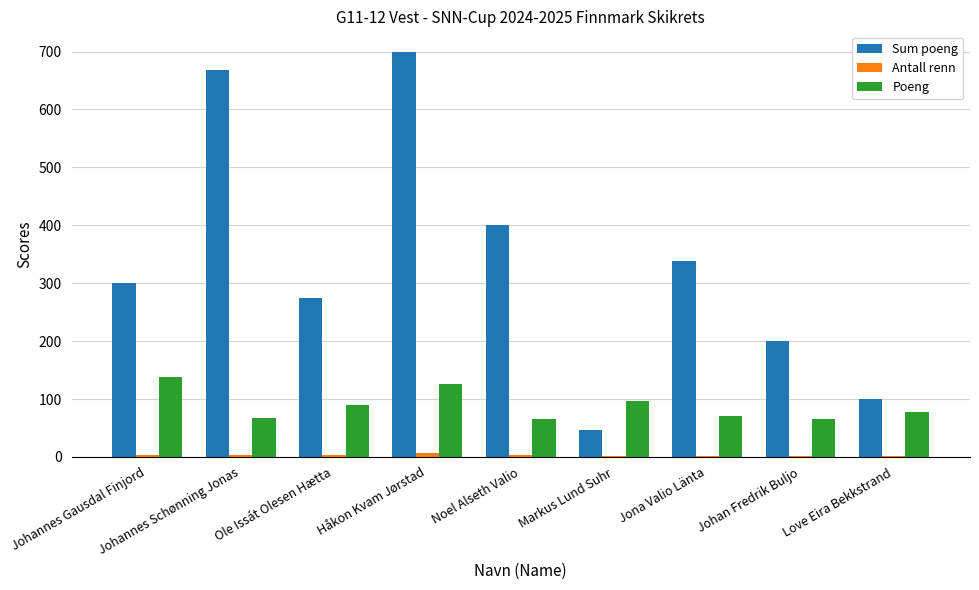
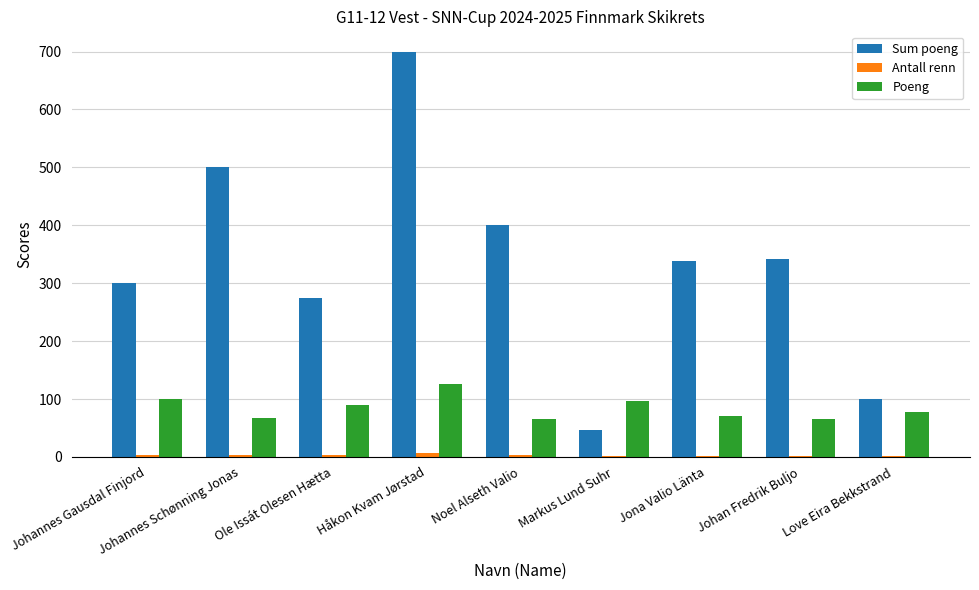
Poeng, Johannes Gausdal Finjord: 140 -> 100
Sum poeng, Johannes Schønning Jonas: 670 -> 500
Sum poeng, Johan Fredrik Buljo: 200 -> 340
